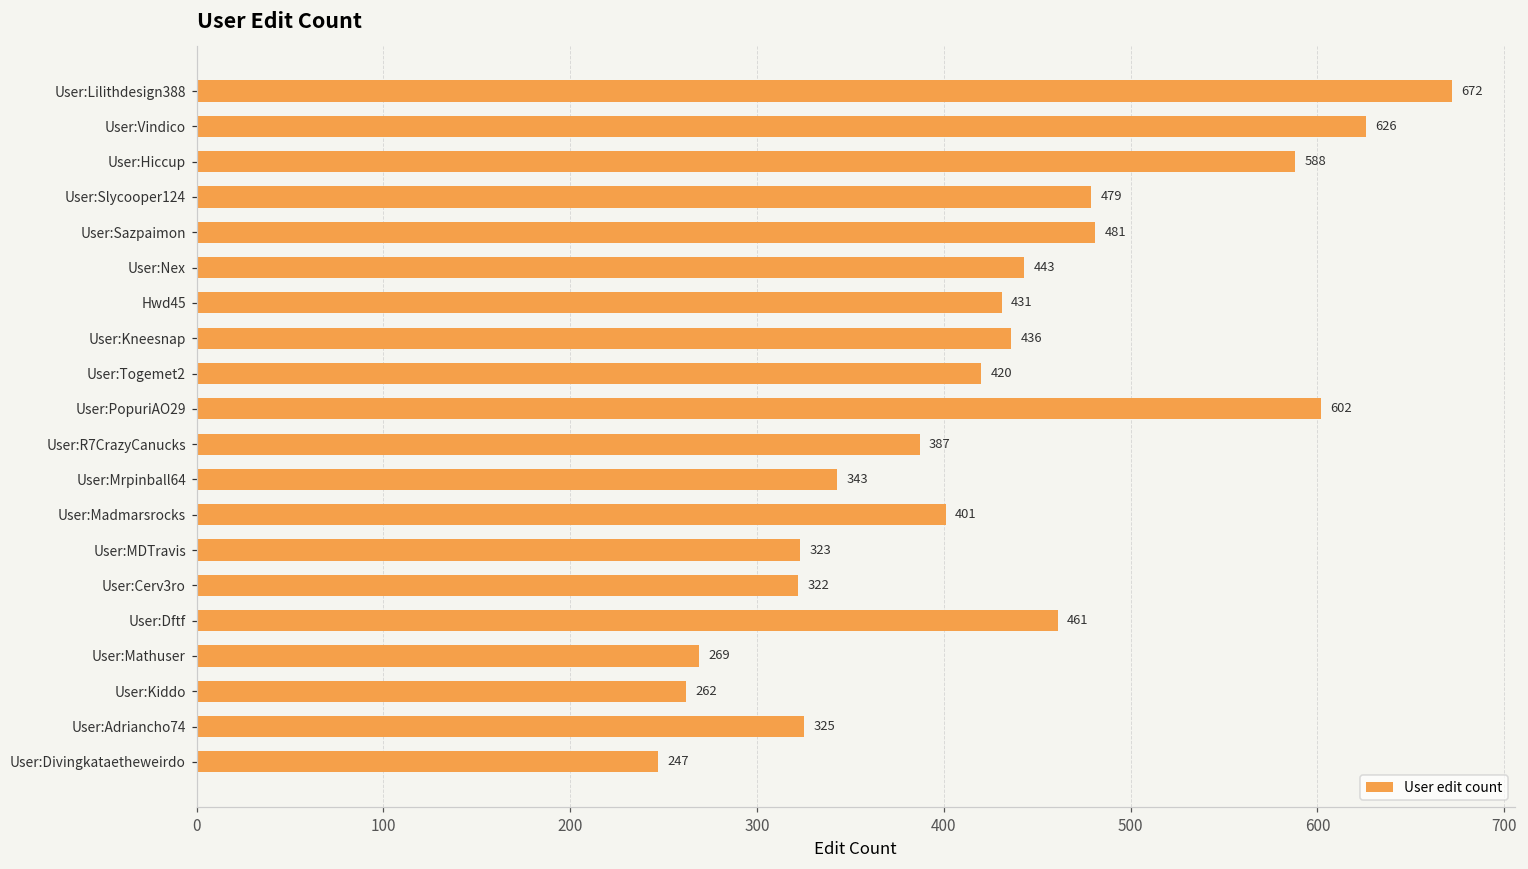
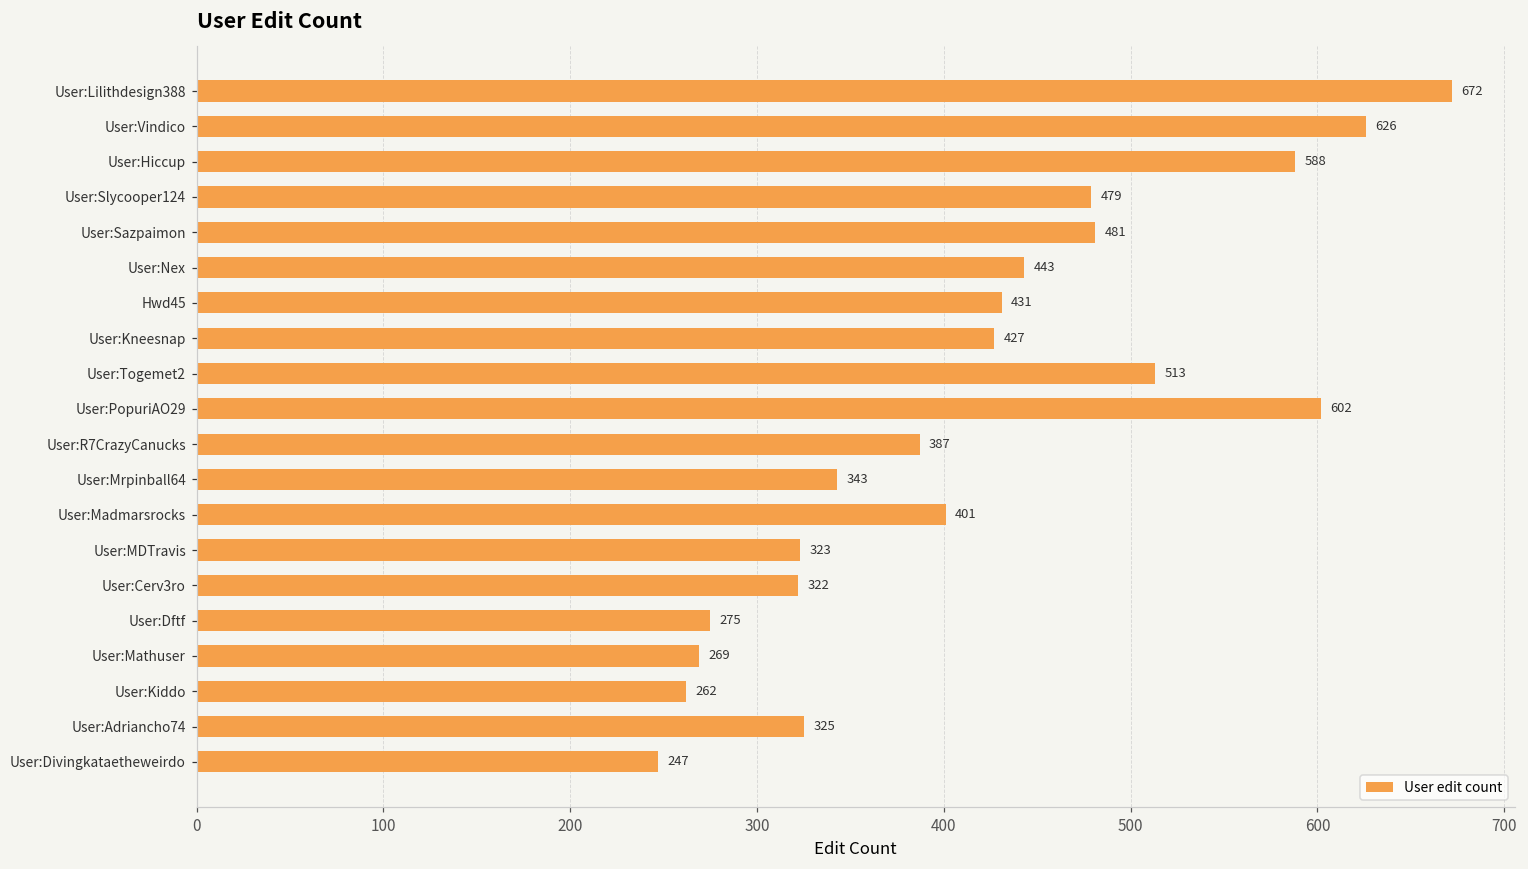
User:Kneesnap: 436 -> 427
User:Togemet2: 420 -> 513
User:Dftf: 461 -> 275
